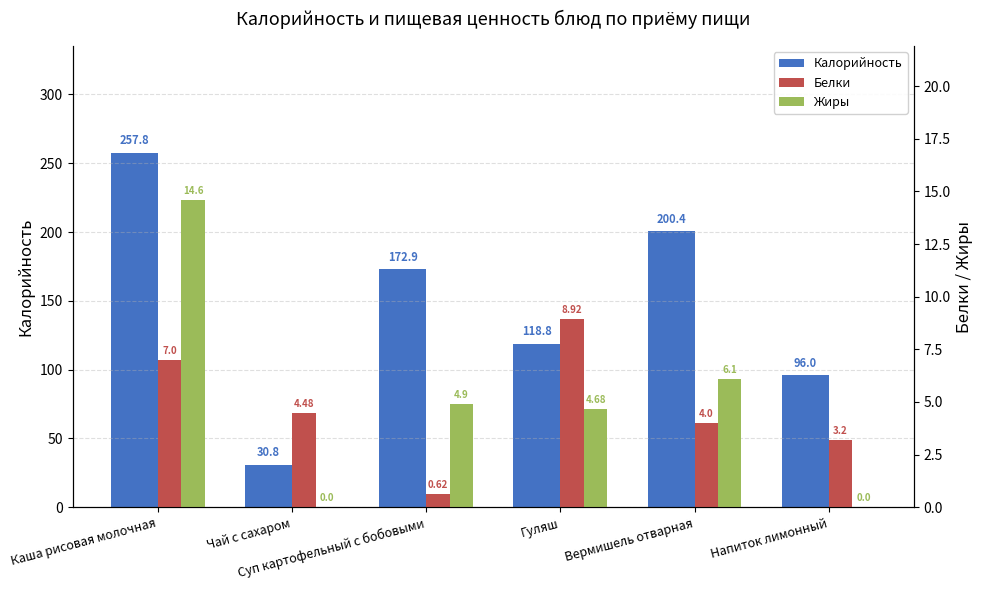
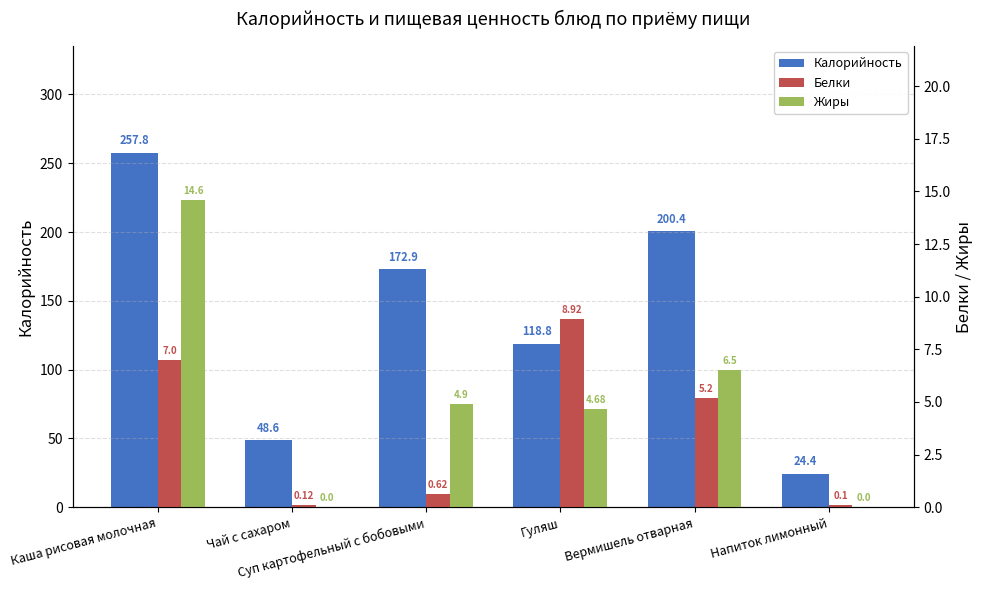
Калорийность, Чай с сахаром: 30.8 -> 48.6
Калорийность, Напиток лимонный: 96.0 -> 24.4
Белки, Чай с сахаром: 4.48 -> 0.12
Белки, Вермишель отварная: 4.0 -> 5.2
Жиры, Вермишель отварная: 6.1 -> 6.5
Белки, Напиток лимонный: 3.2 -> 0.1
